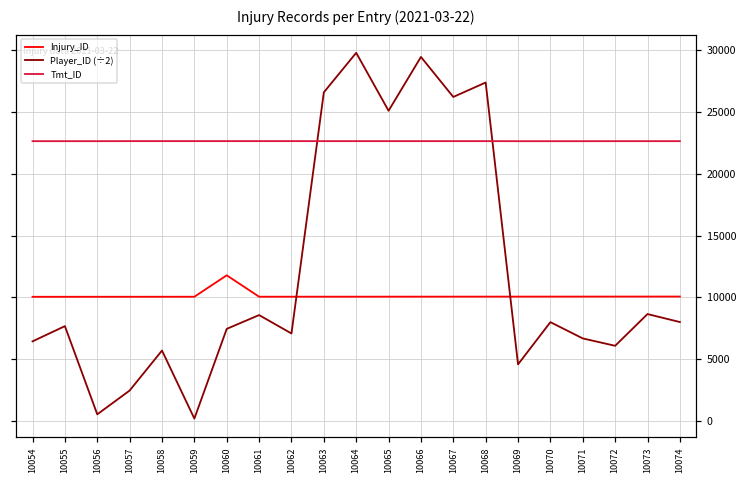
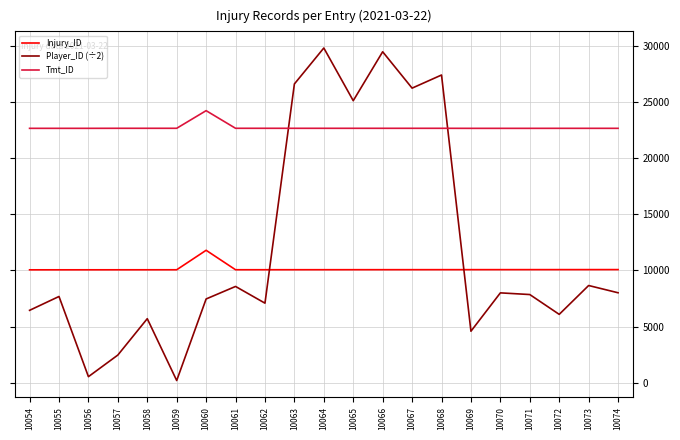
Tmt_ID, 10060: 22600 -> 24200
Player_ID (÷2), 10071: 6700 -> 7900
